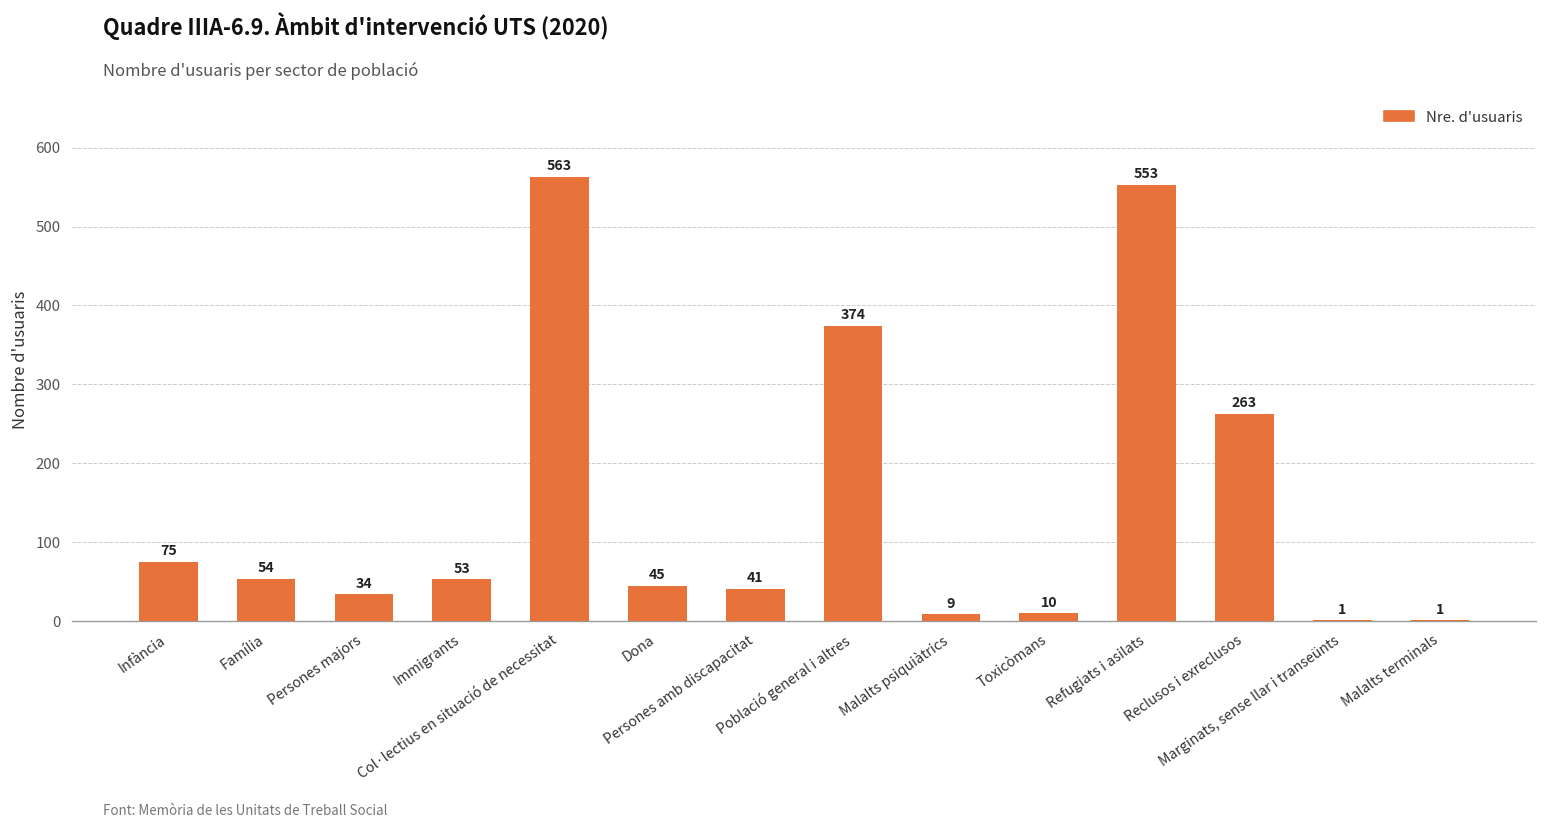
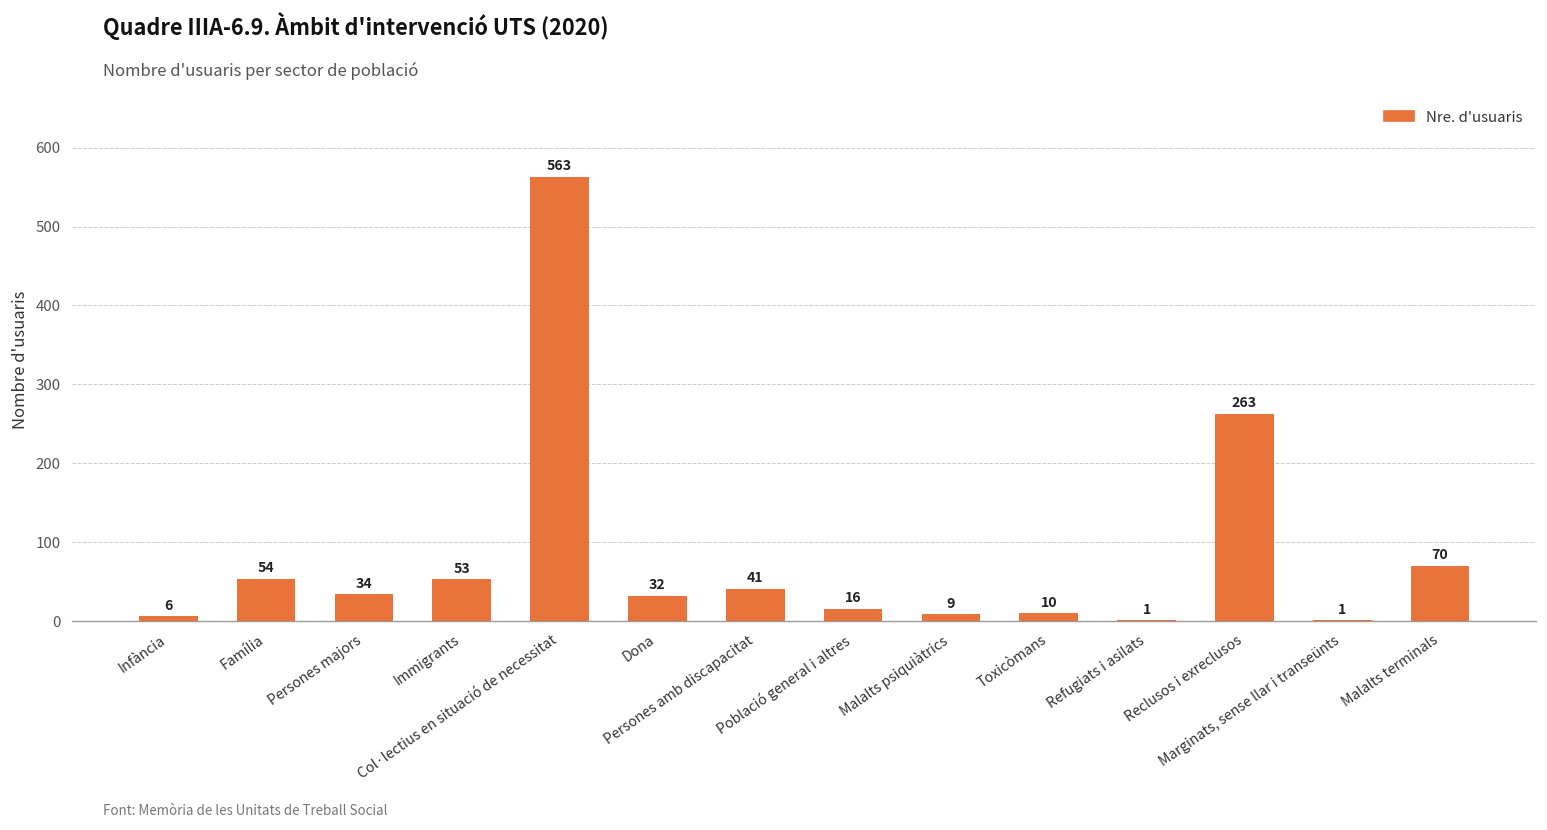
Infància: 75 -> 6
Dona: 45 -> 32
Població general i altres: 374 -> 16
Refugiats i asilats: 553 -> 1
Malalts terminals: 1 -> 70
